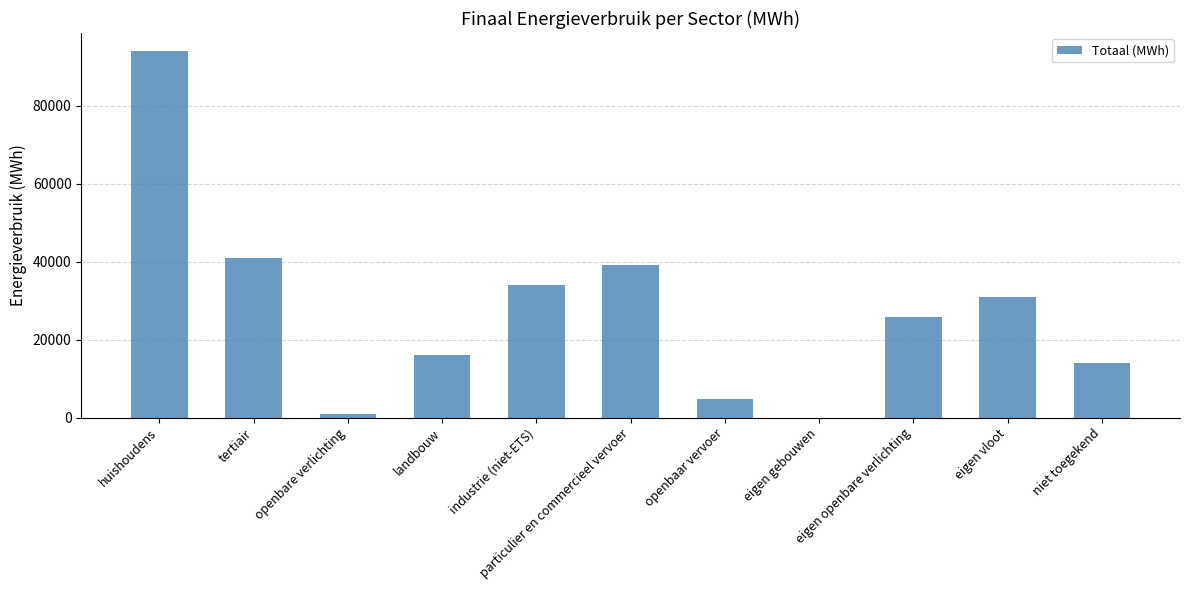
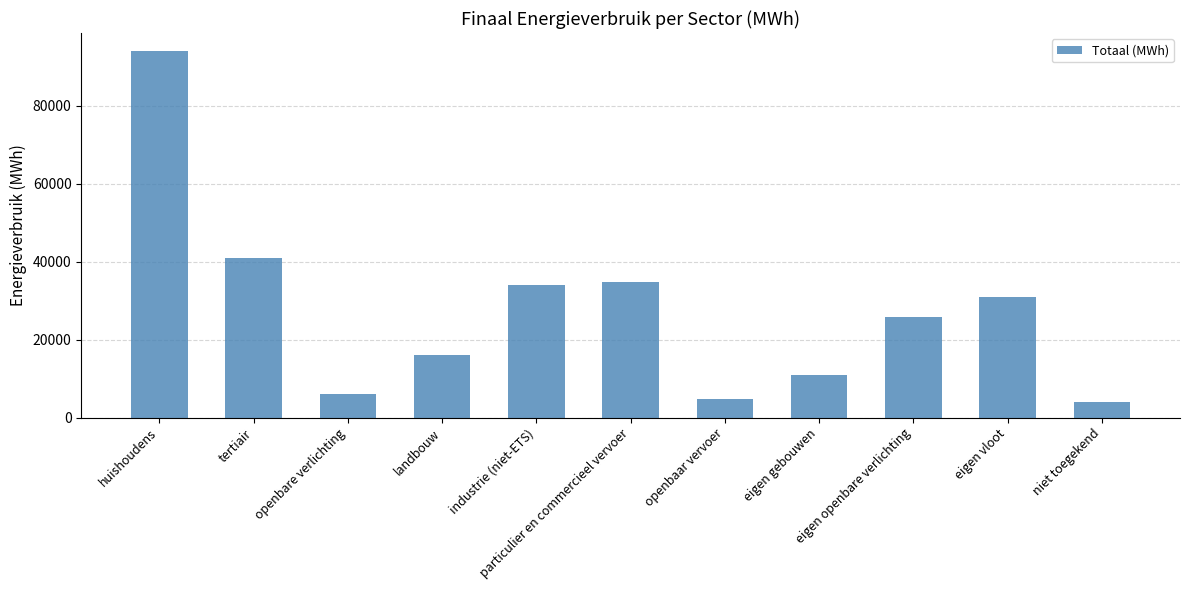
openbare verlichting: 1000 -> 6000
particulier en commercieel vervoer: 39000 -> 35000
eigen gebouwen: 0 -> 11000
niet toegekend: 14000 -> 4000
